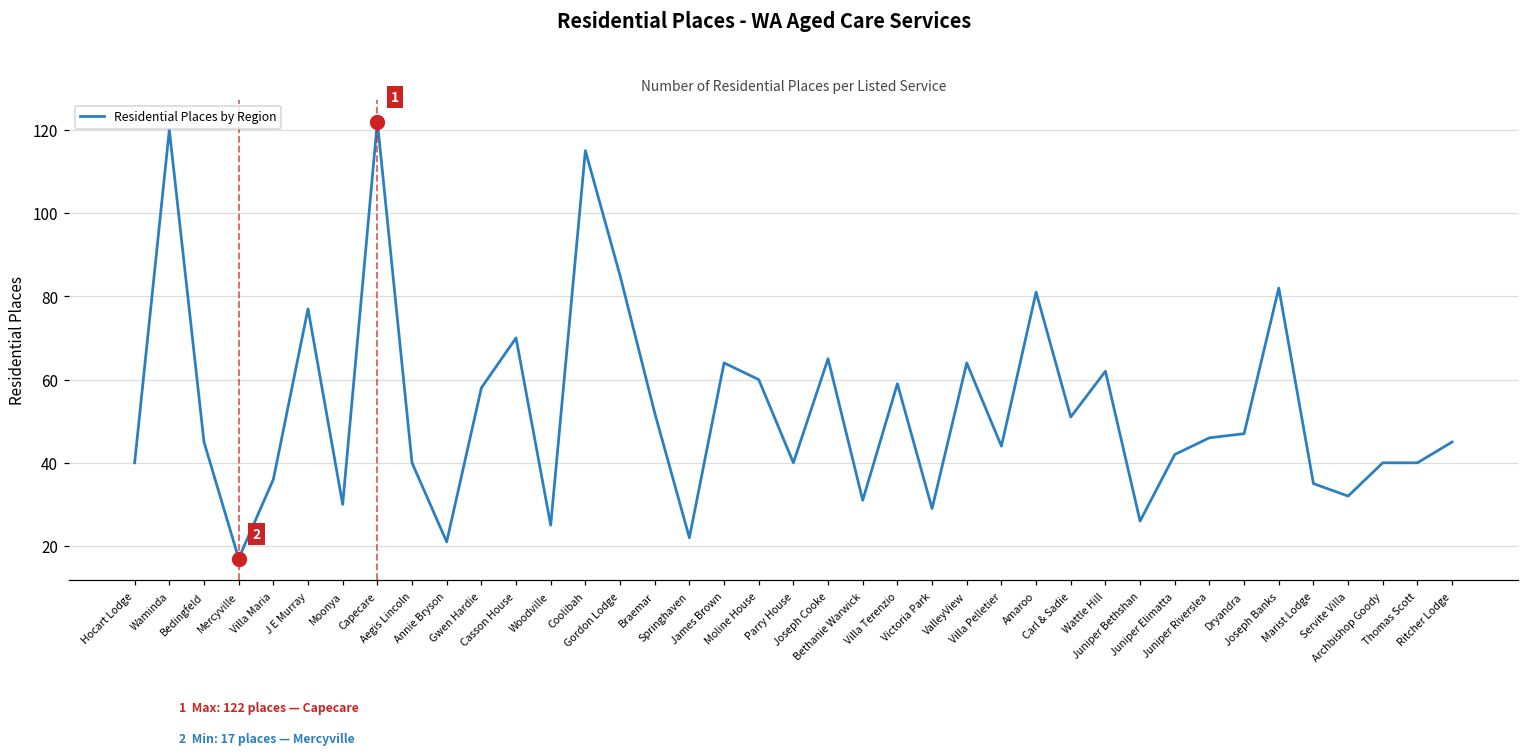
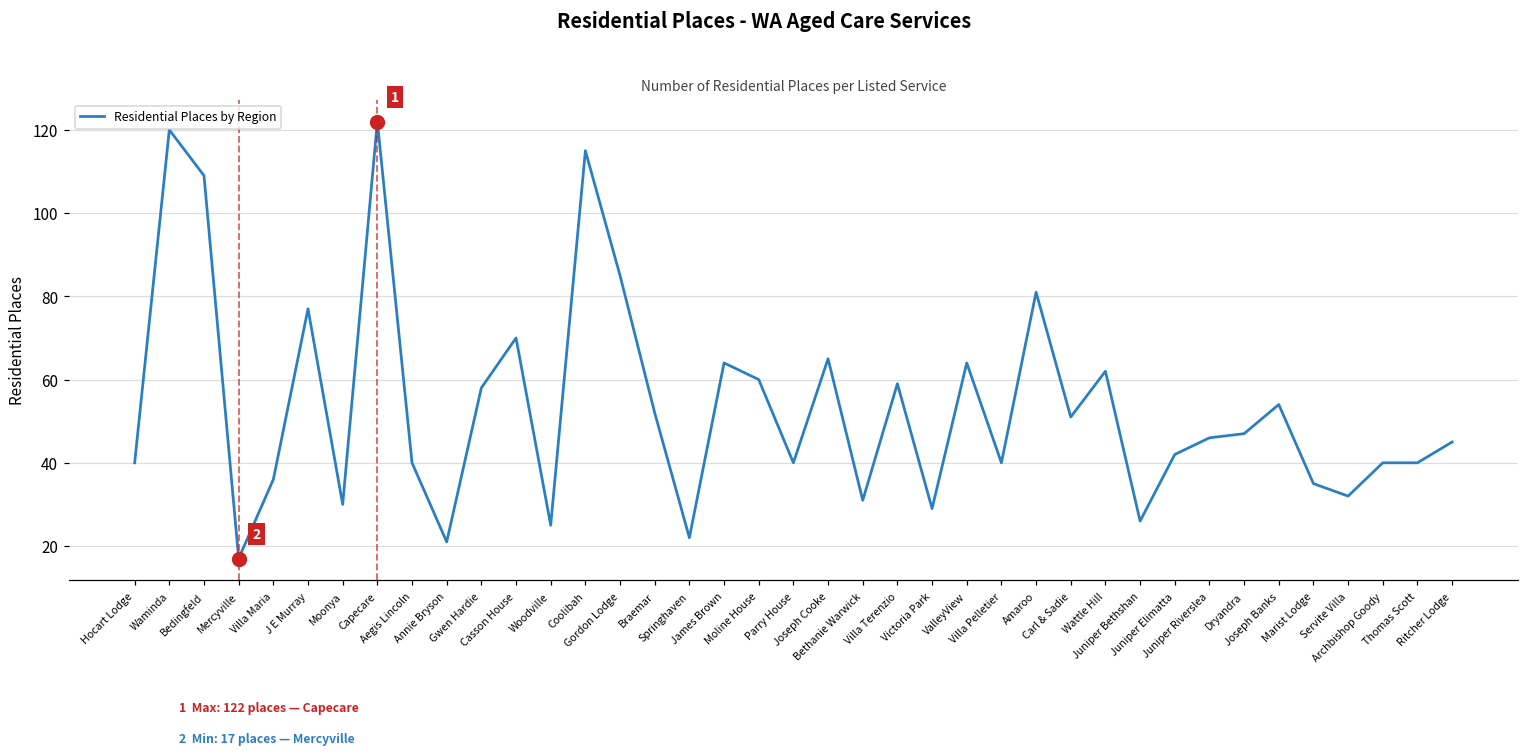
Residential Places by Region, Bedingfeld: 45 -> 109
Residential Places by Region, Villa Pelletier: 44 -> 40
Residential Places by Region, Joseph Banks: 82 -> 54
